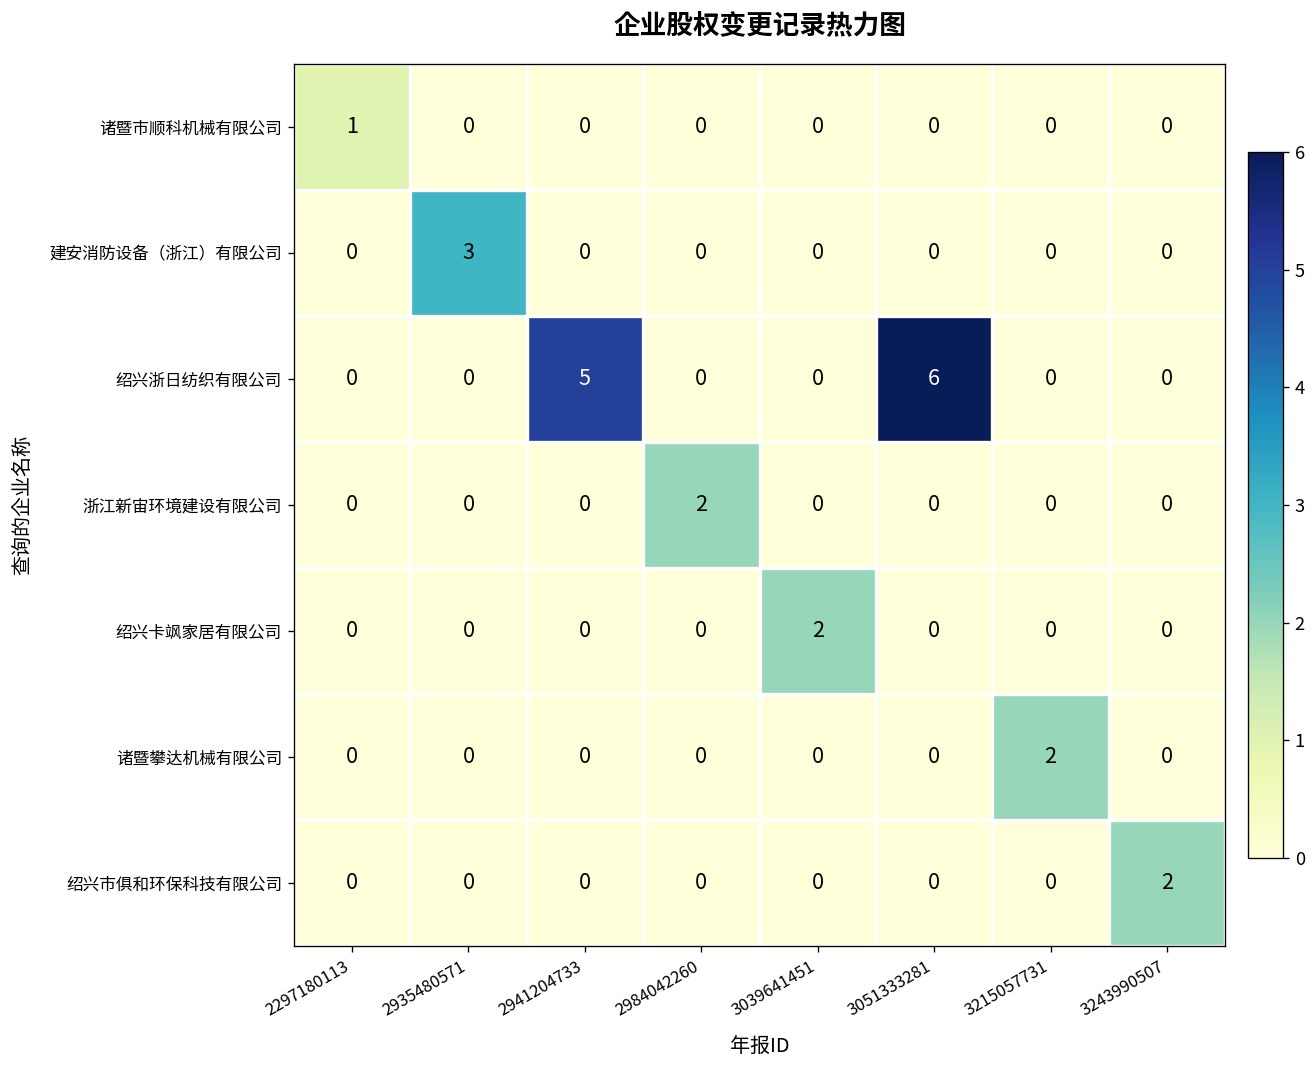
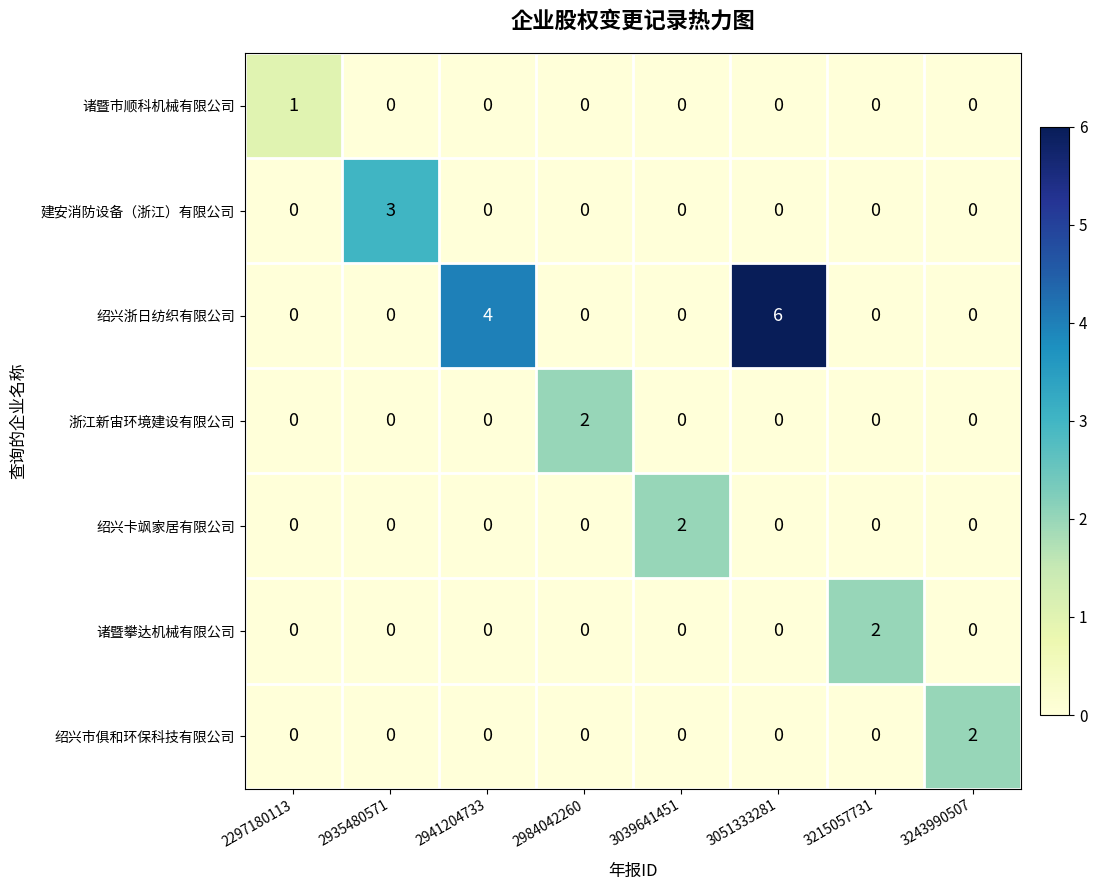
绍兴浙日纺织有限公司, 2941204733: 5 -> 4
